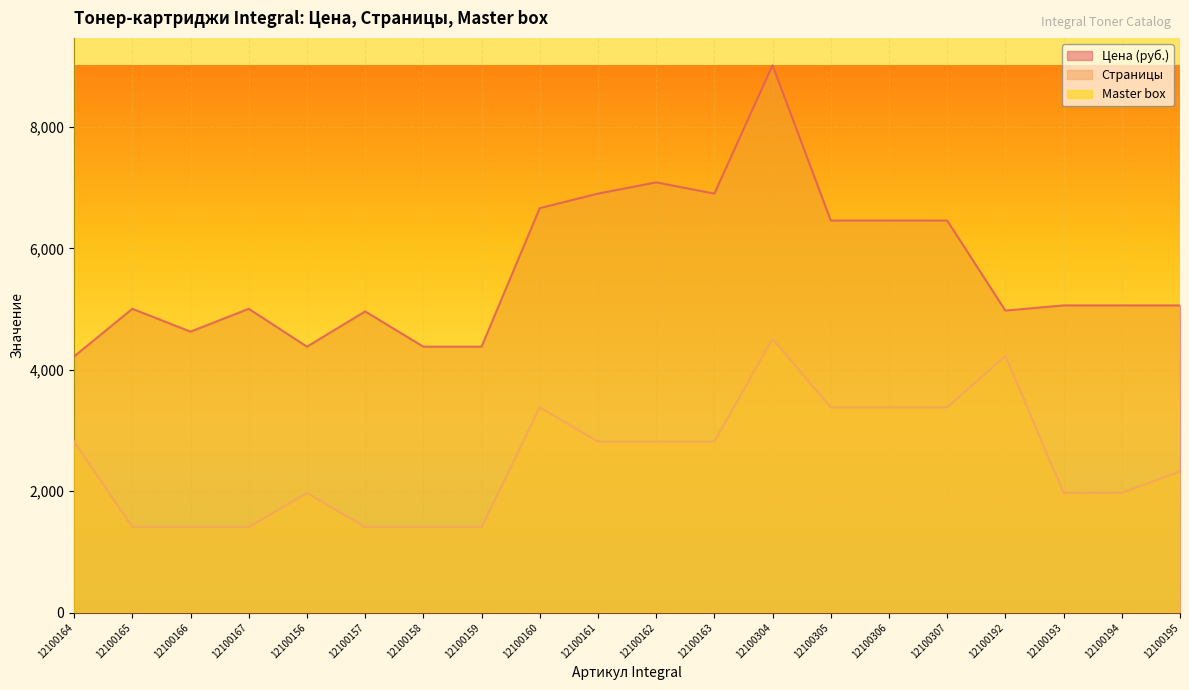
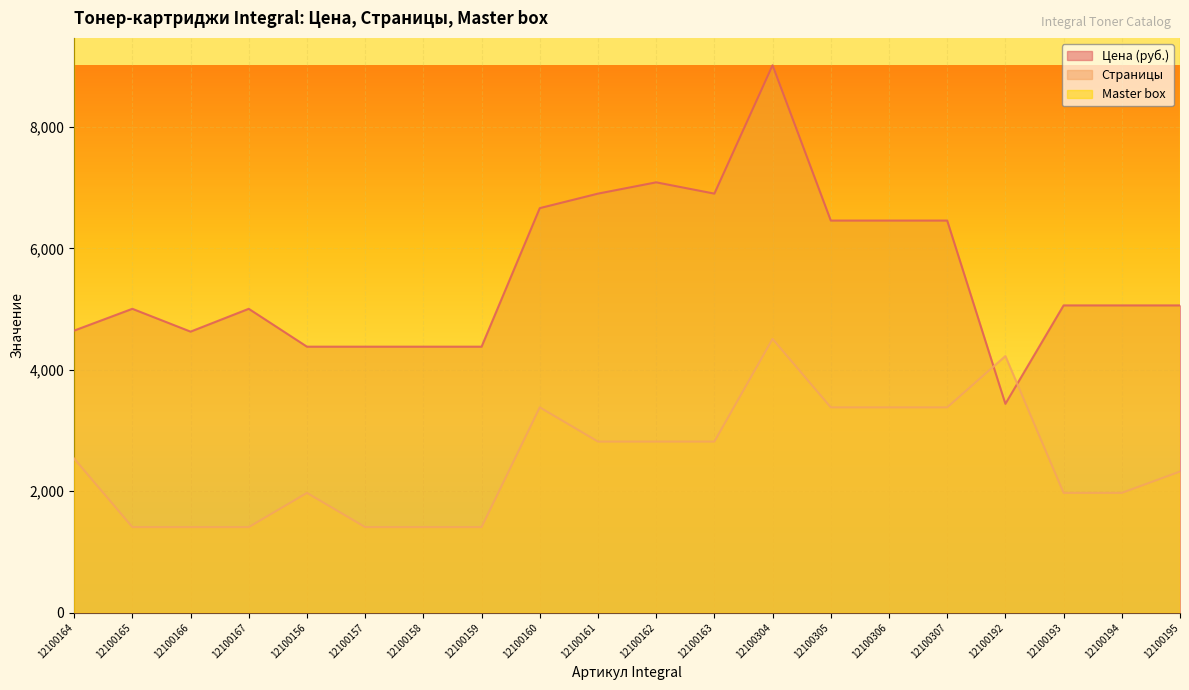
Цена (руб.), 12100164: 4,200 -> 4,600
Страницы, 12100164: 2,800 -> 2,500
Цена (руб.), 12100157: 5,000 -> 4,400
Цена (руб.), 12100192: 5,000 -> 3,400
